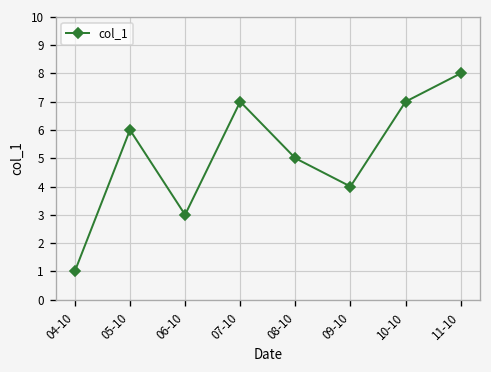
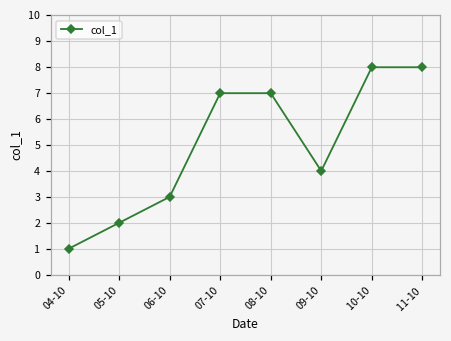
05-10: 6 -> 2
08-10: 5 -> 7
10-10: 7 -> 8
